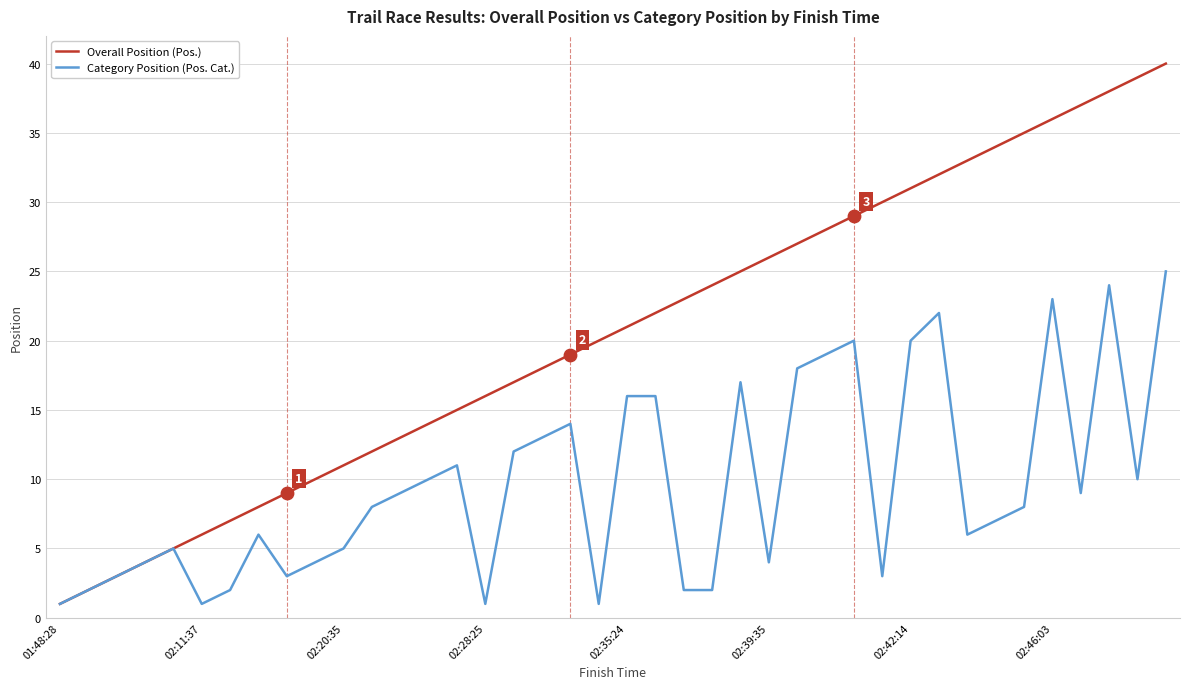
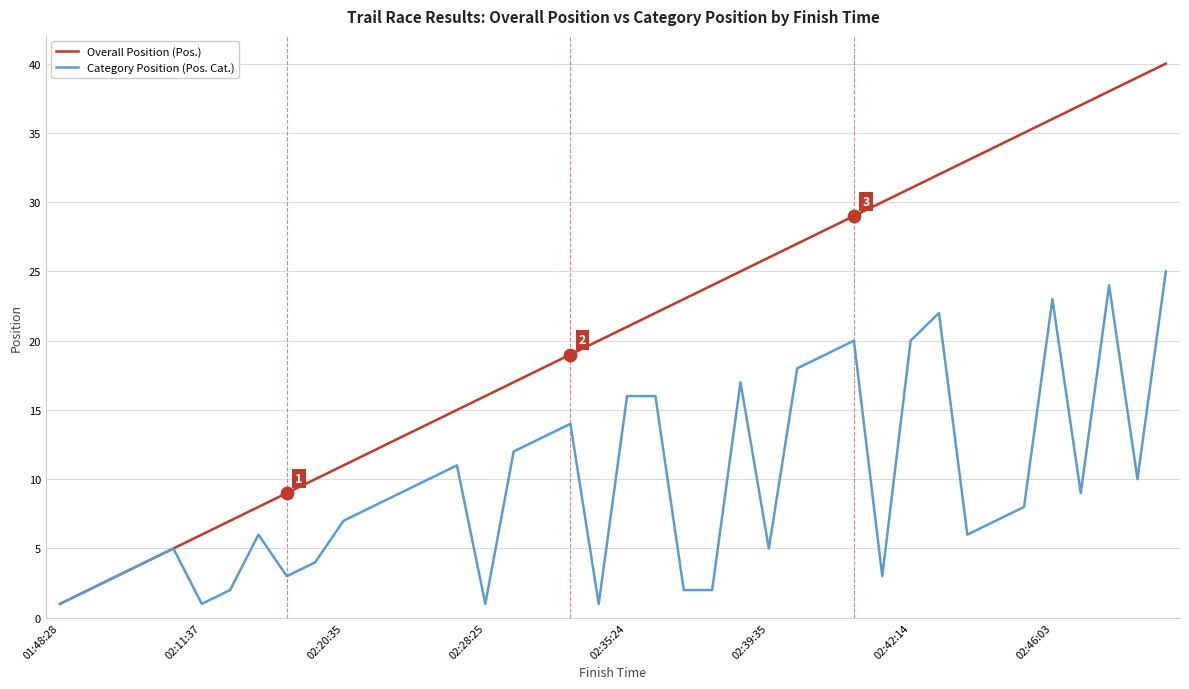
Category Position (Pos. Cat.), 02:20:35: 5 -> 7
Category Position (Pos. Cat.), 02:39:35: 4 -> 5
